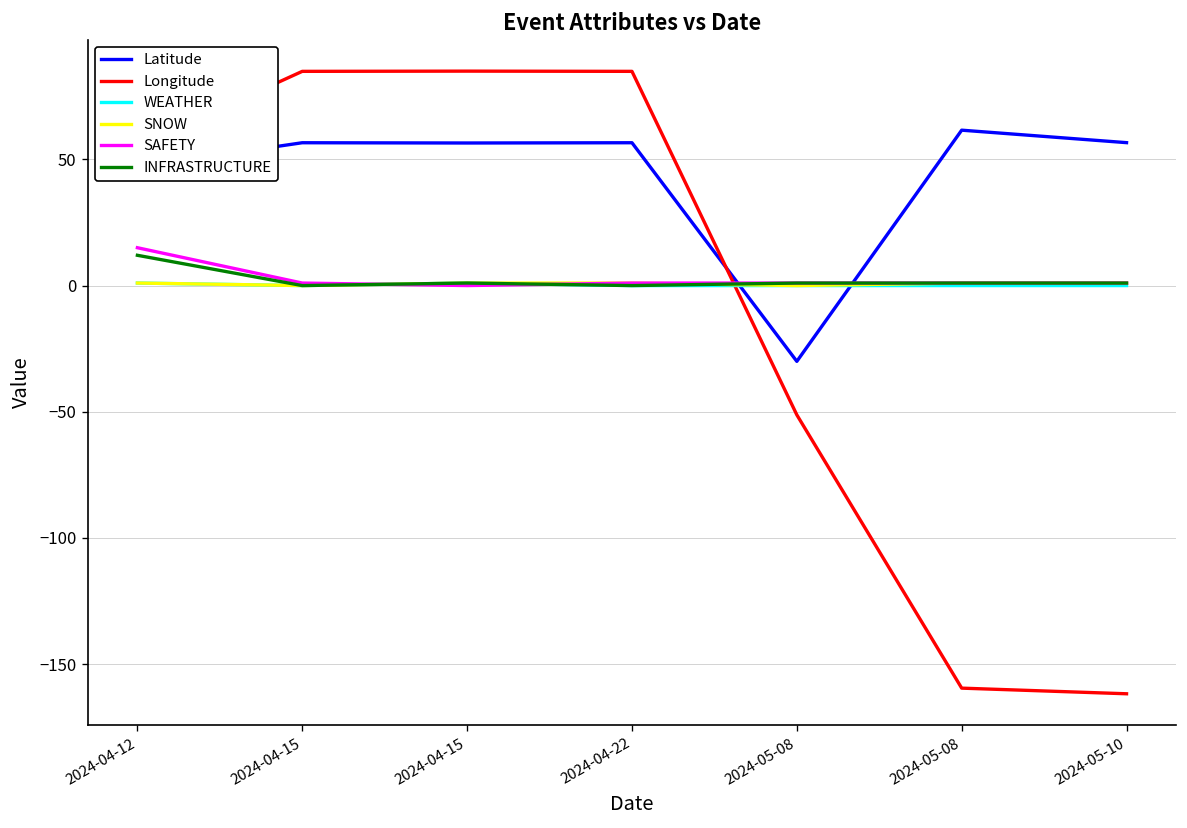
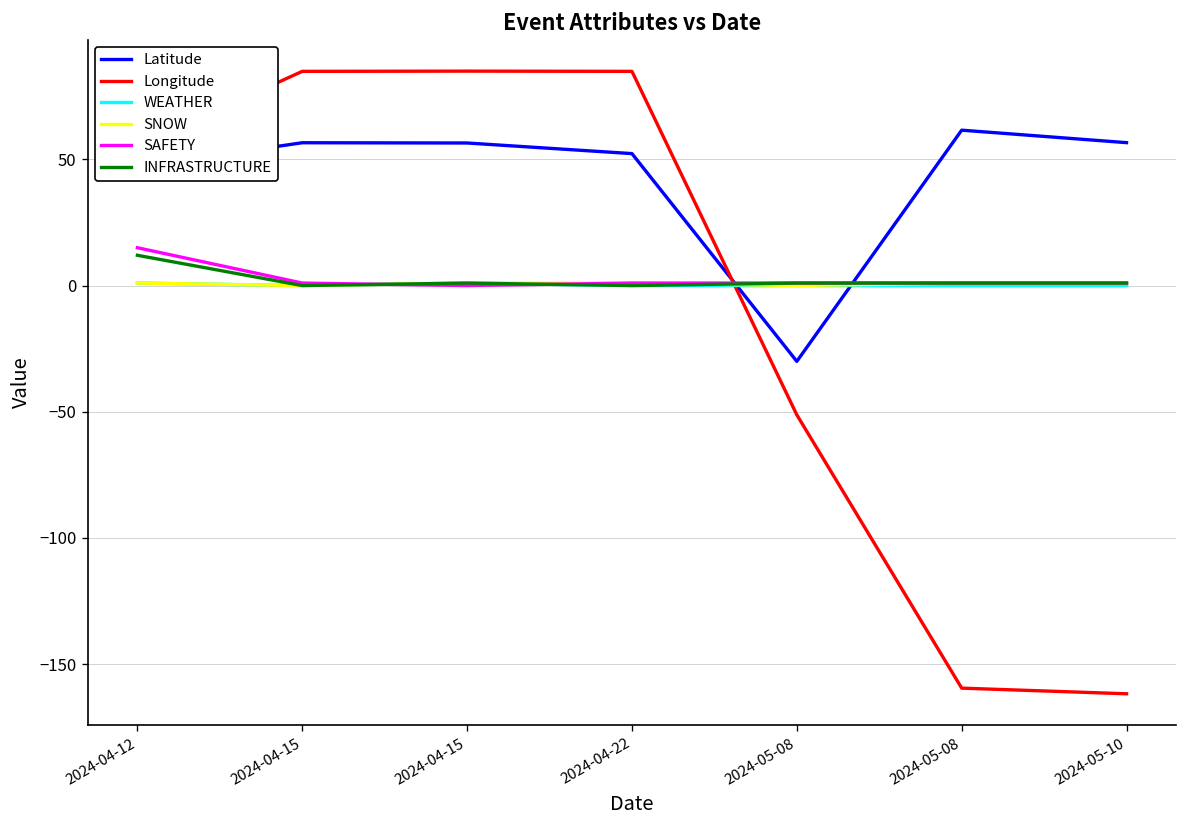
Latitude, 2024-04-22: 57 -> 52
